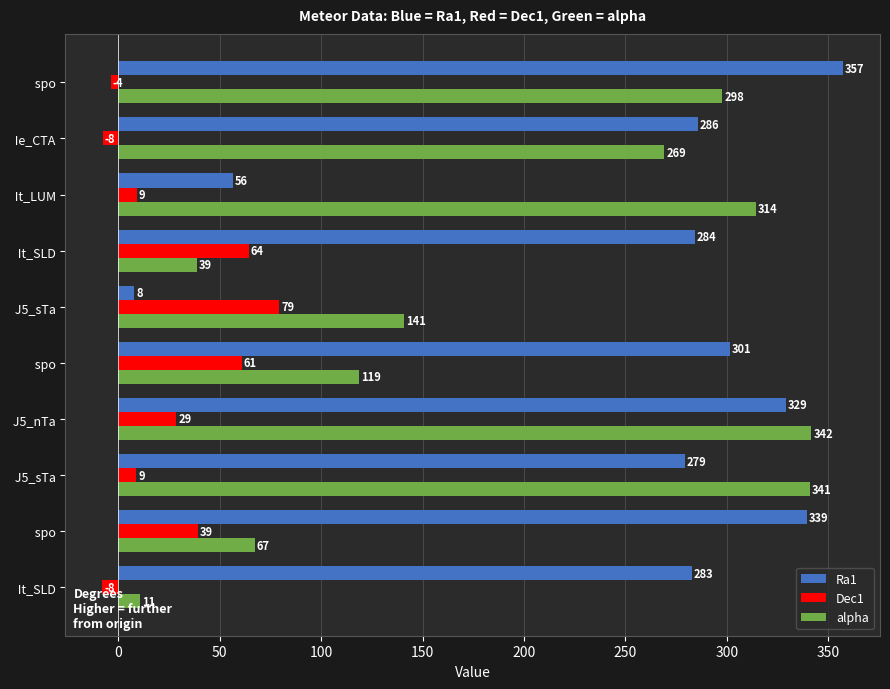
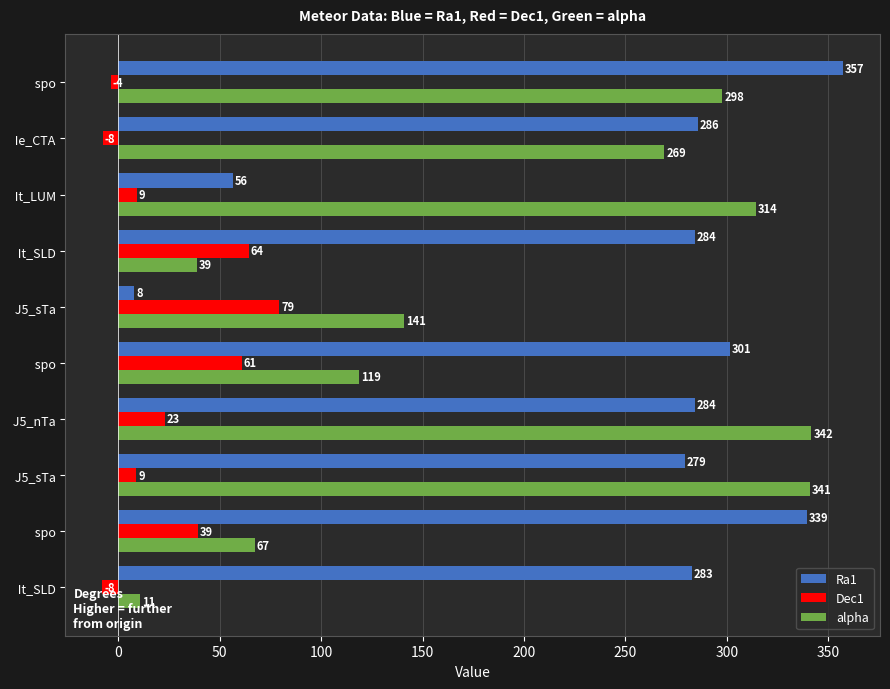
Ra1, J5_nTa: 329 -> 284
Dec1, J5_nTa: 29 -> 23
